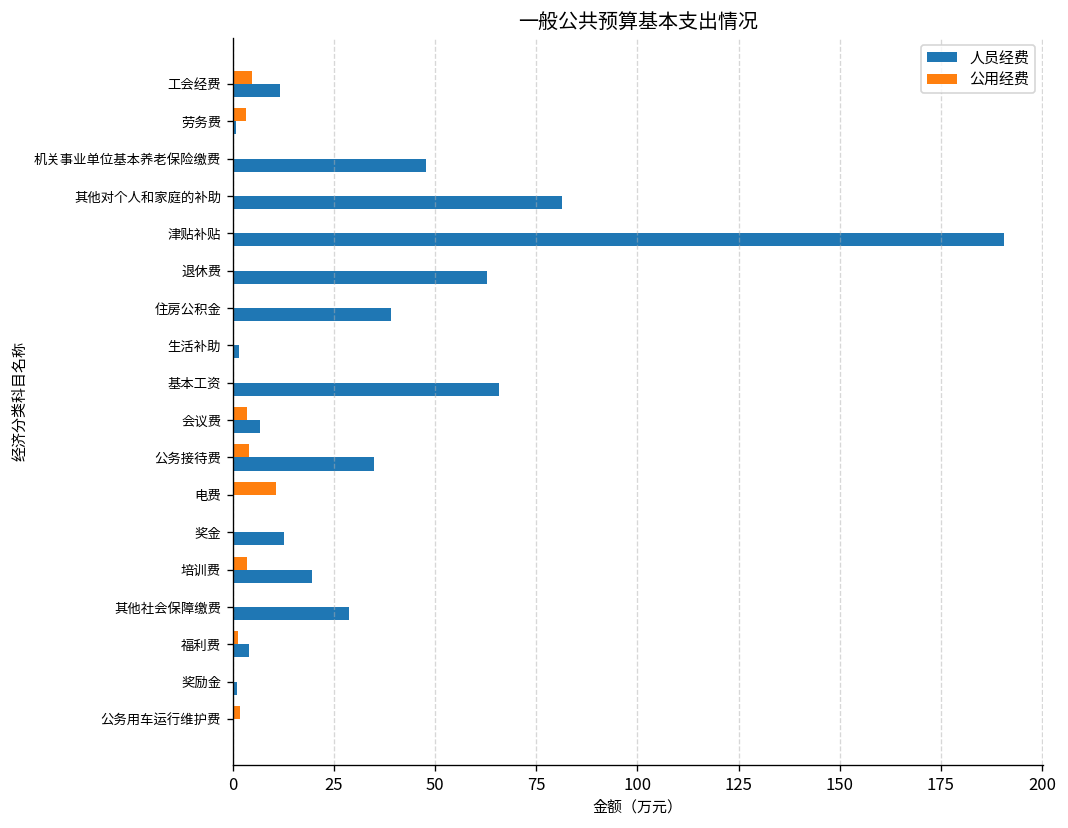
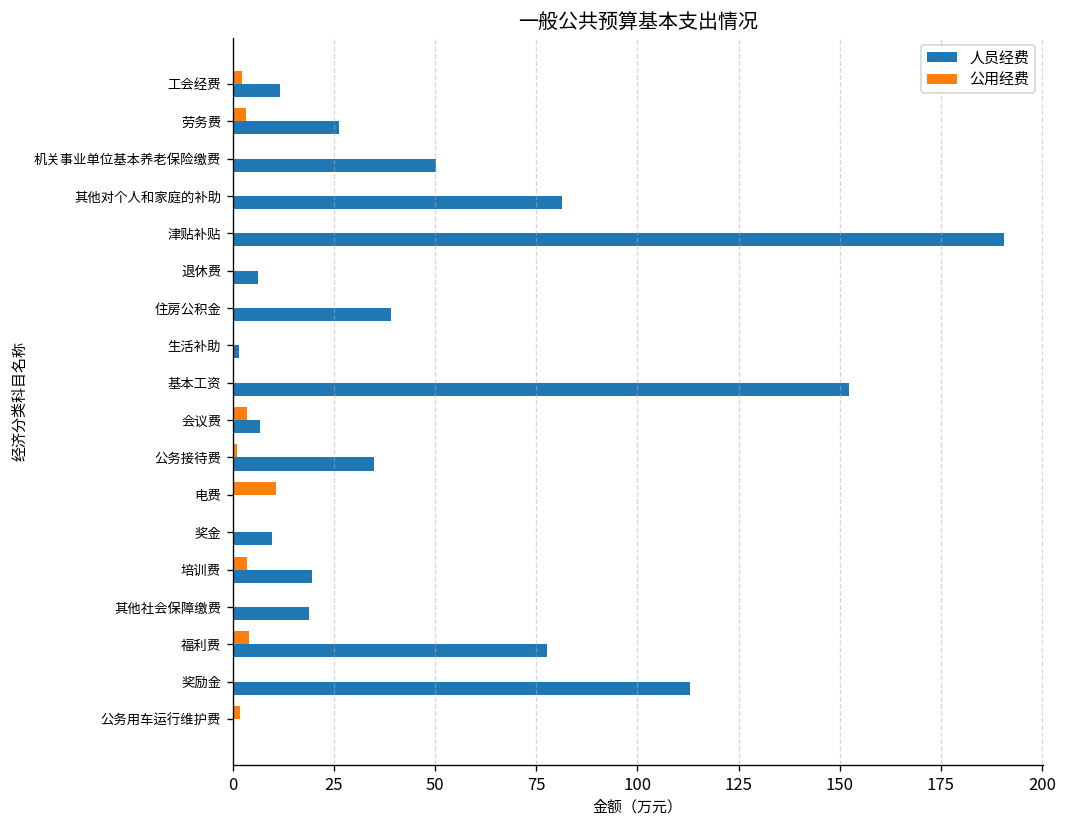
公用经费, 工会经费: 5 -> 2
人员经费, 劳务费: 1 -> 26
人员经费, 机关事业单位基本养老保险缴费: 48 -> 50
人员经费, 退休费: 63 -> 6
人员经费, 基本工资: 66 -> 152
公用经费, 公务接待费: 4 -> 1
人员经费, 奖金: 13 -> 10
人员经费, 其他社会保障缴费: 29 -> 19
公用经费, 福利费: 1 -> 4
人员经费, 福利费: 4 -> 78
人员经费, 奖励金: 1 -> 113
